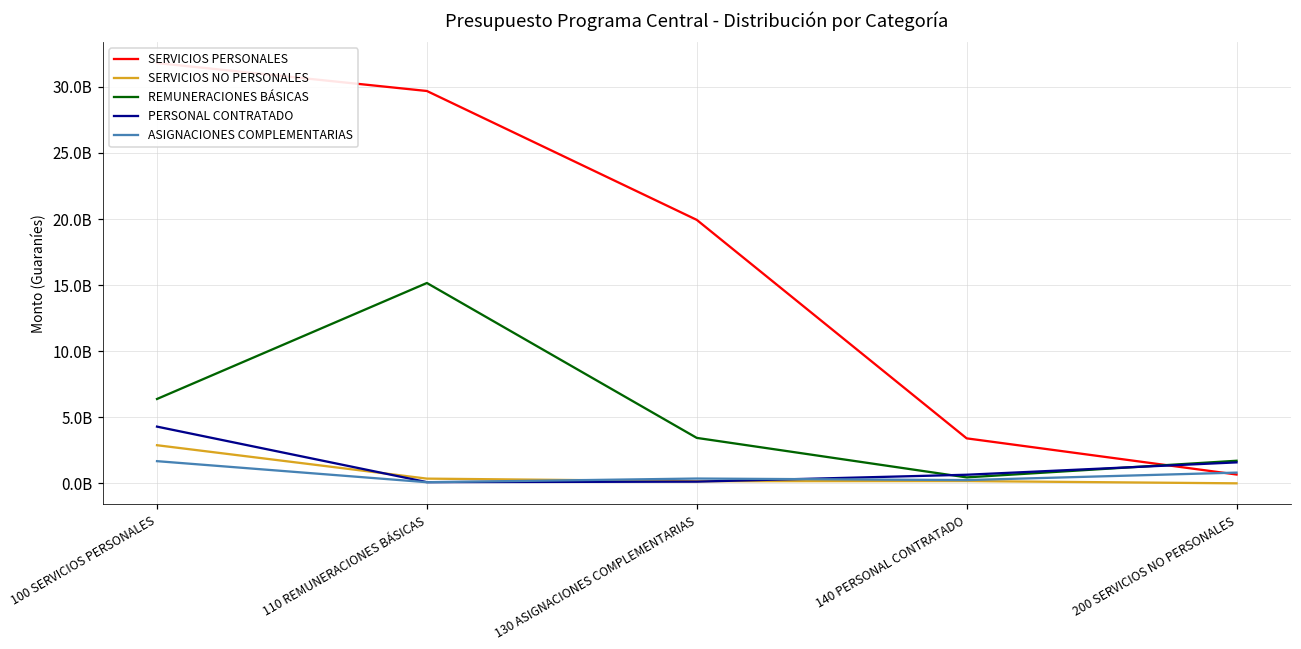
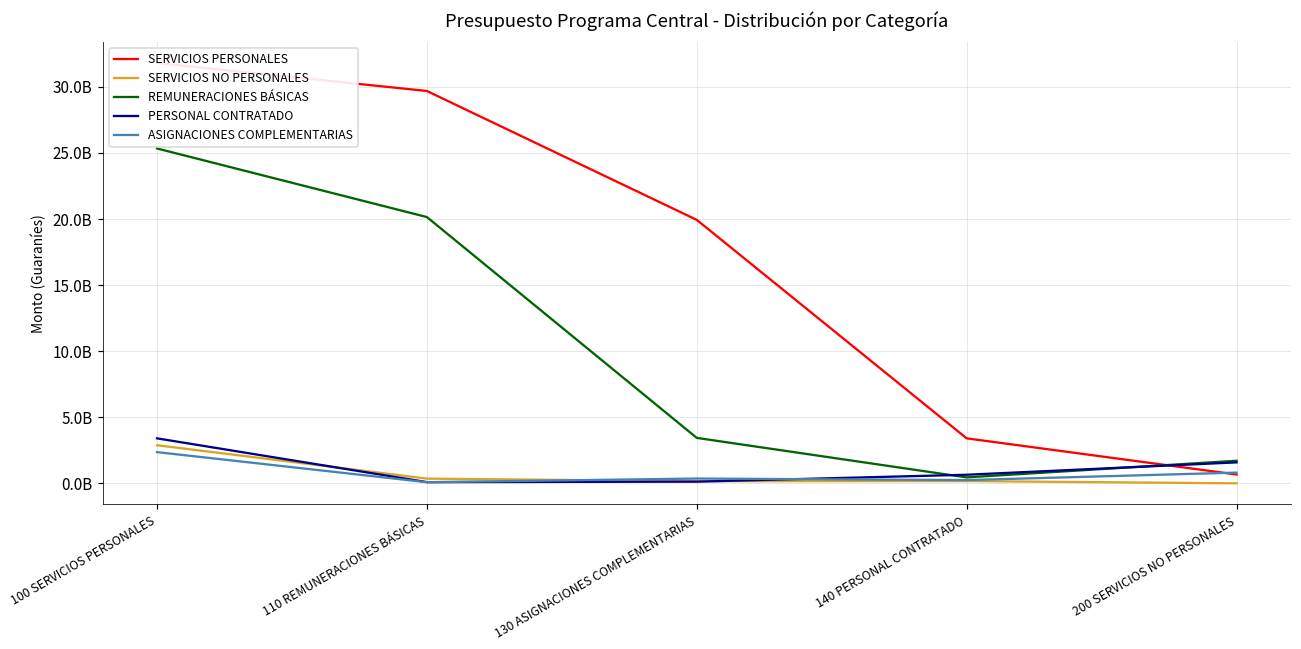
REMUNERACIONES BÁSICAS, 100 SERVICIOS PERSONALES: 6400000000 -> 25300000000
PERSONAL CONTRATADO, 100 SERVICIOS PERSONALES: 4300000000 -> 3400000000
ASIGNACIONES COMPLEMENTARIAS, 100 SERVICIOS PERSONALES: 1700000000 -> 2400000000
REMUNERACIONES BÁSICAS, 110 REMUNERACIONES BÁSICAS: 15200000000 -> 20200000000
